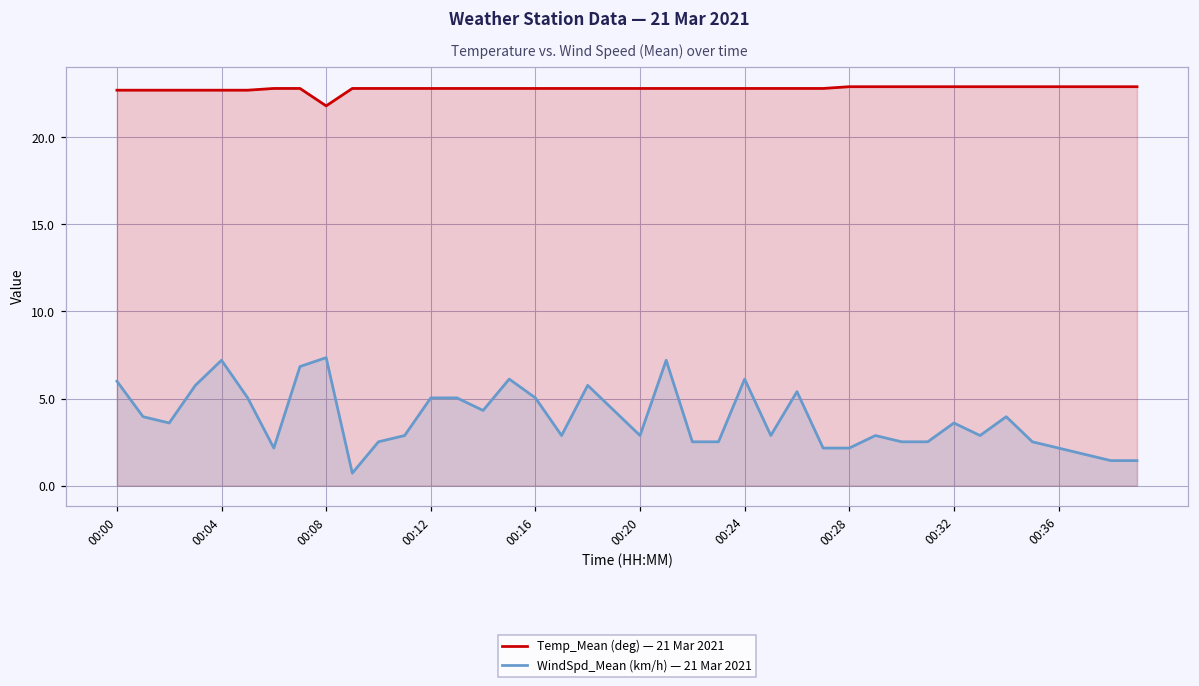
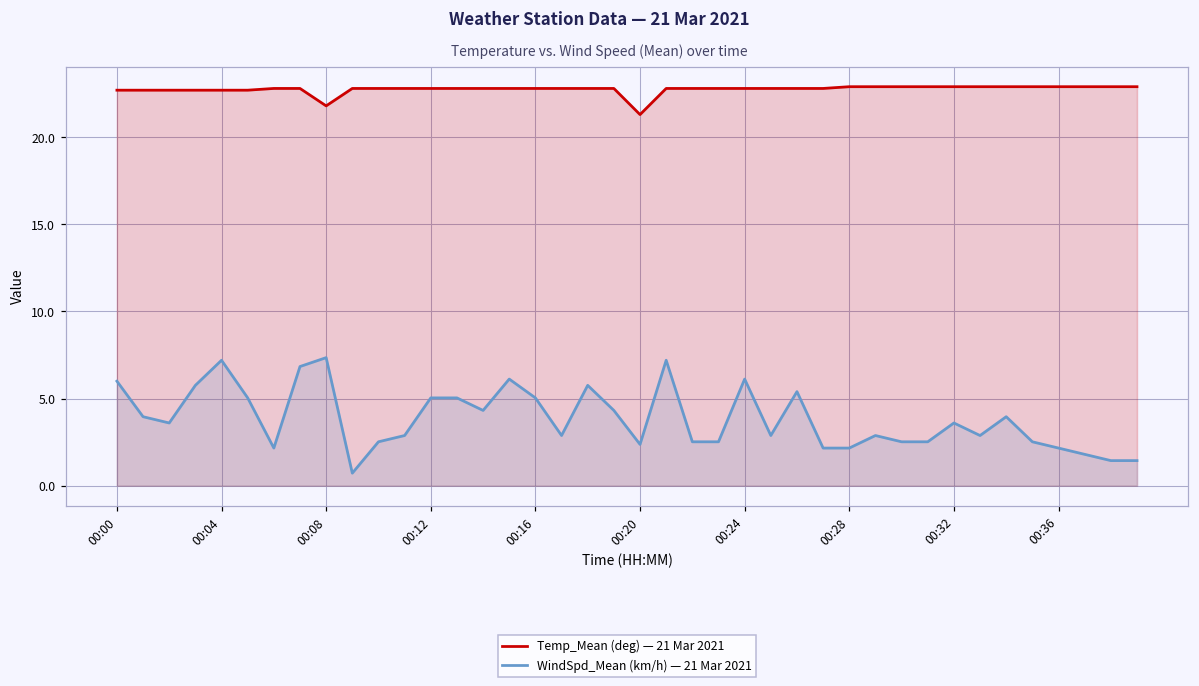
Temp_Mean (deg) — 21 Mar 2021, 00:20: 22.8 -> 21.3
WindSpd_Mean (km/h) — 21 Mar 2021, 00:20: 2.9 -> 2.4
